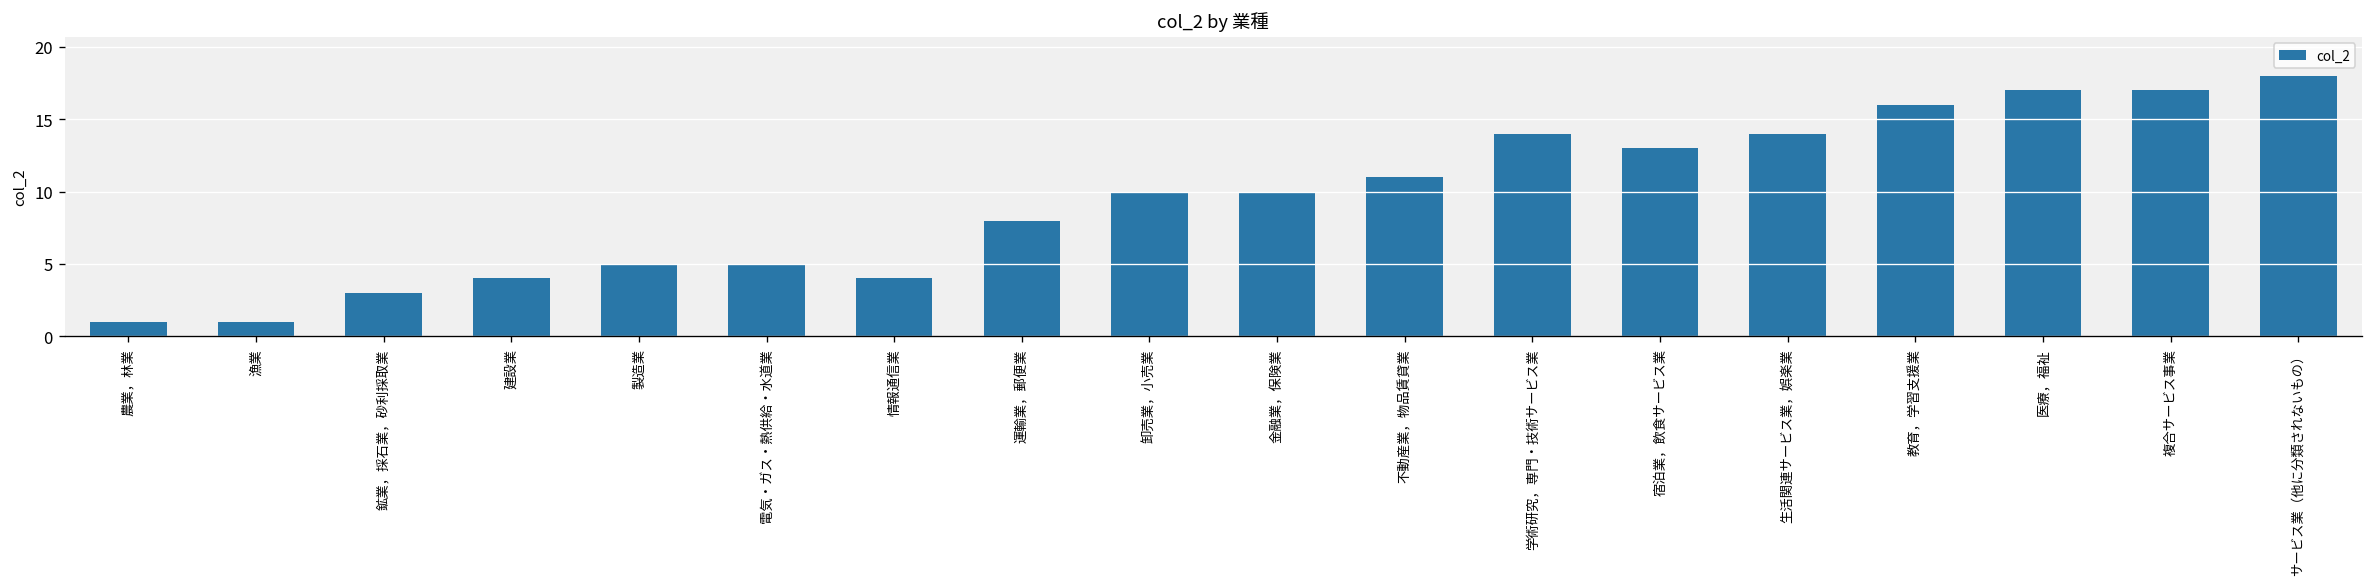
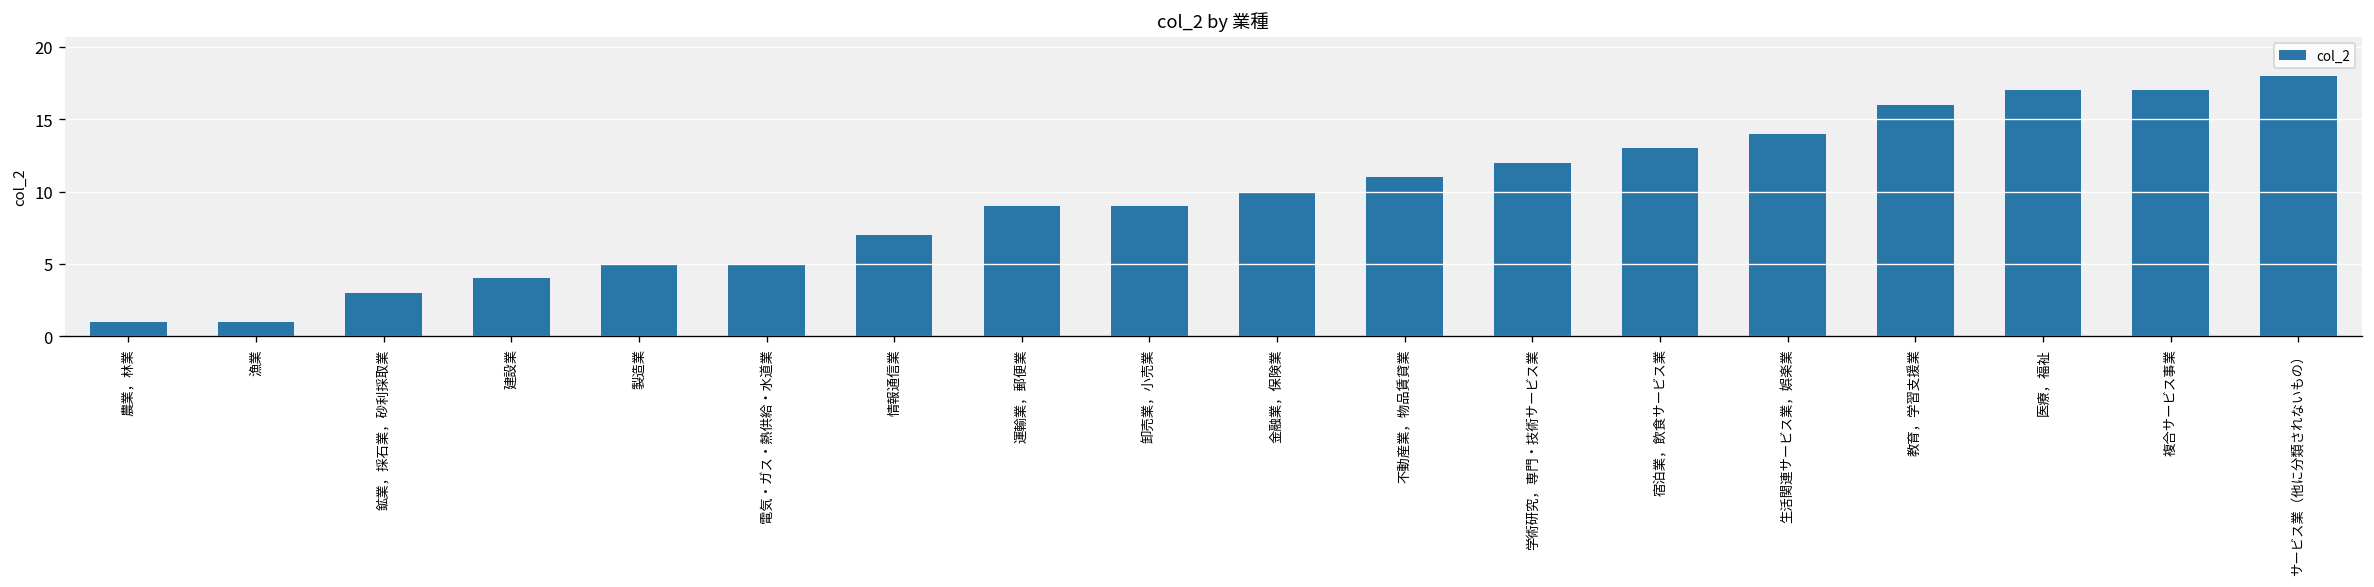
情報通信業: 4 -> 7
運輸業，郵便業: 8 -> 9
卸売業，小売業: 10 -> 9
学術研究，専門・技術サービス業: 14 -> 12
